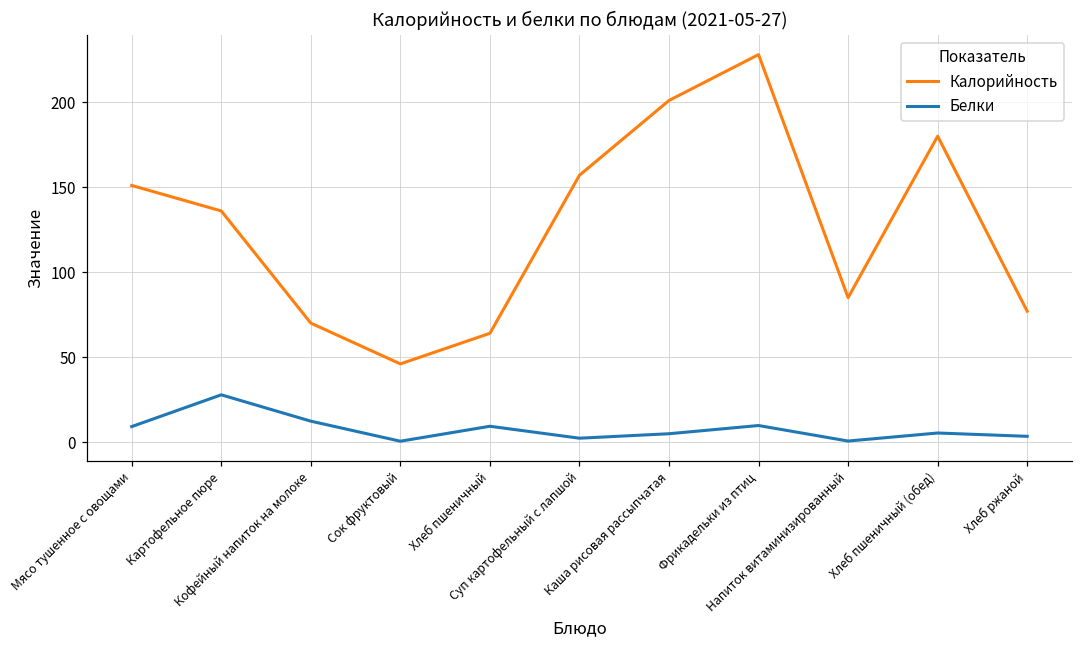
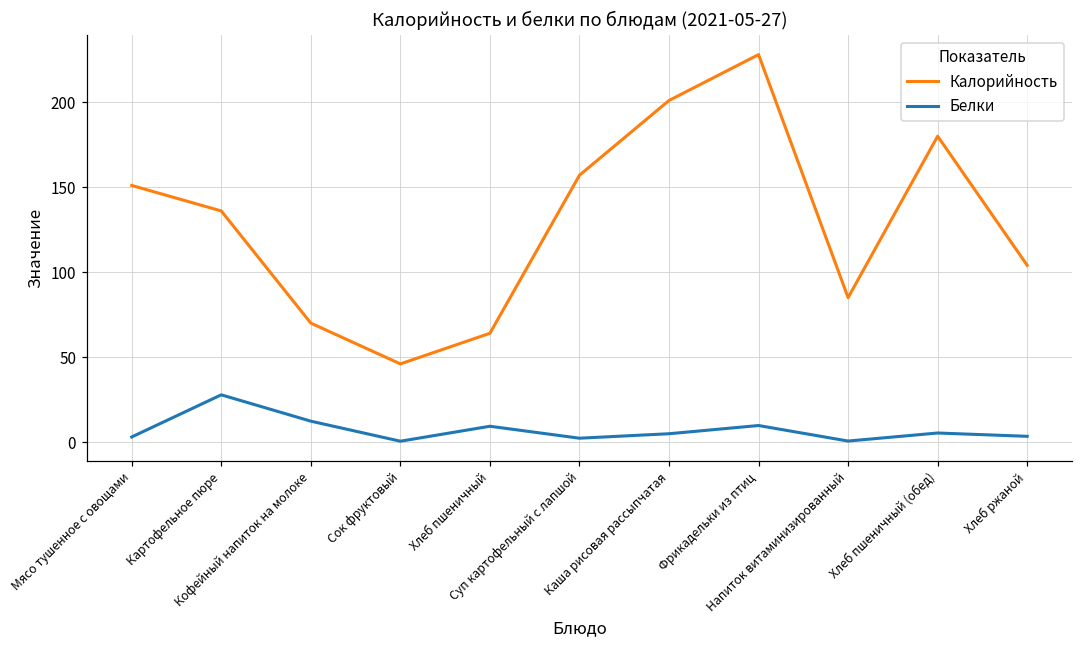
Белки, Мясо тушенное с овощами: 9 -> 3
Калорийность, Хлеб ржаной: 77 -> 104
